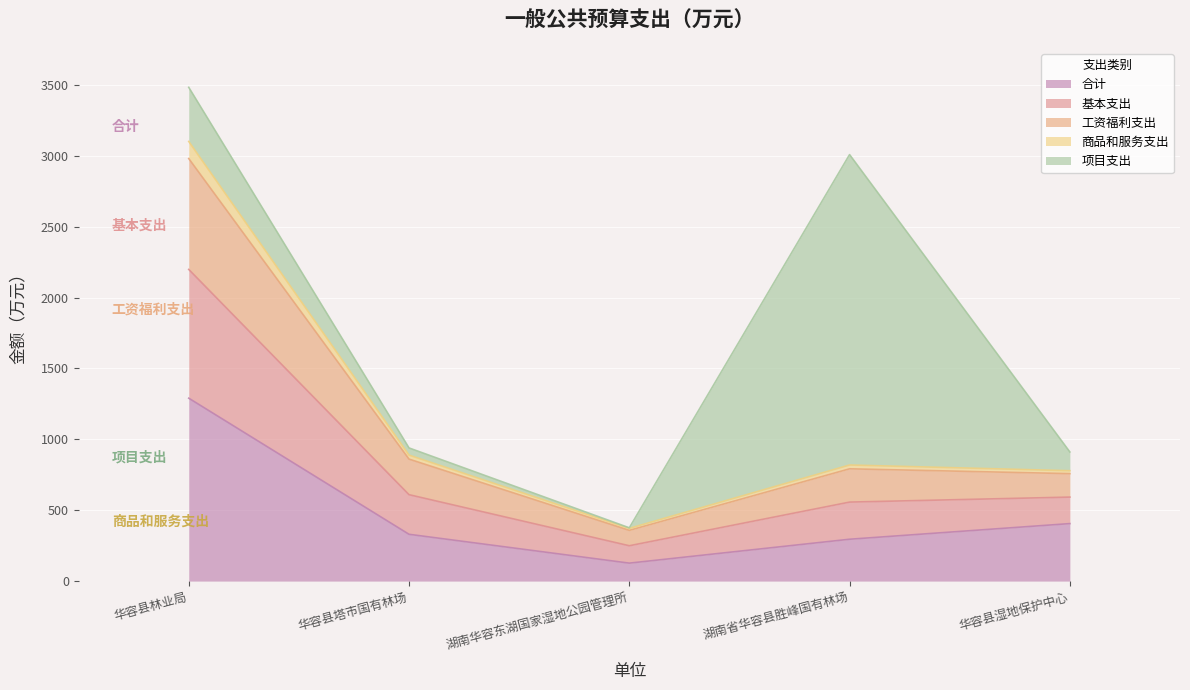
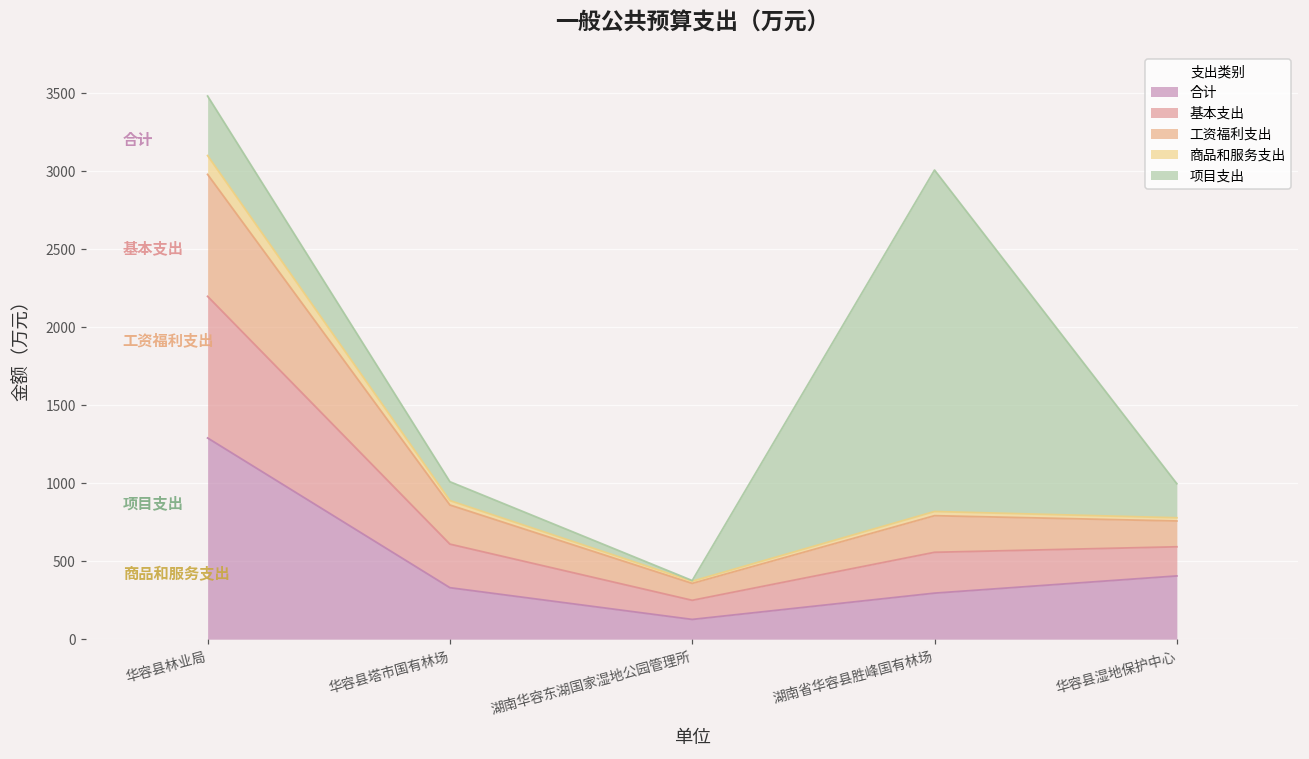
项目支出, 华容县塔市国有林场: 50 -> 120
项目支出, 华容县湿地保护中心: 130 -> 220
